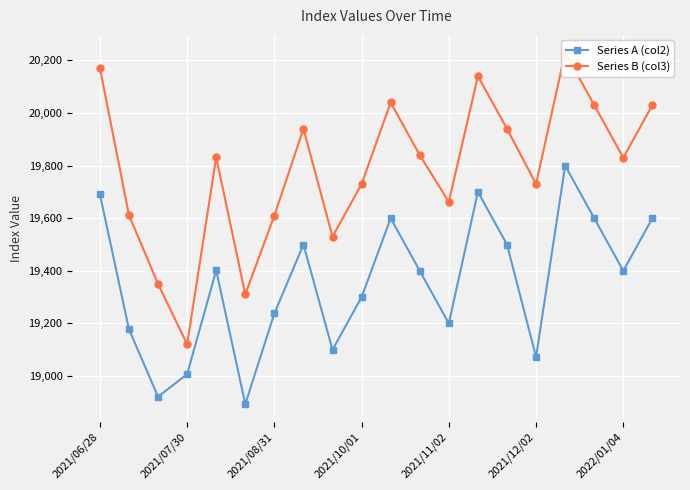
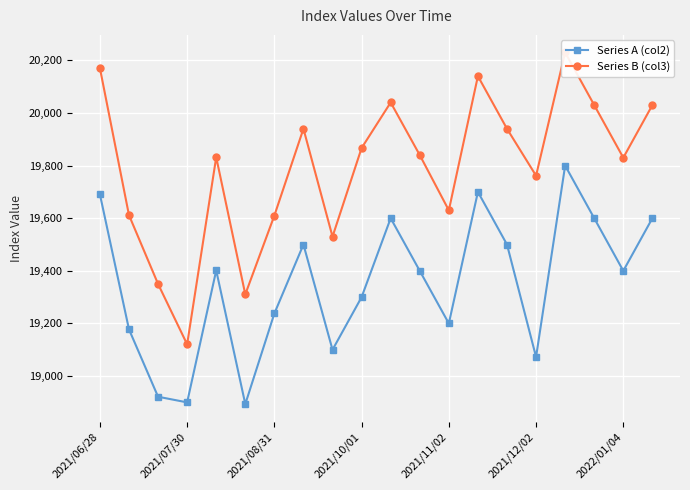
Series A (col2), 2021/07/30: 19,010 -> 18,900
Series B (col3), 2021/10/01: 19,730 -> 19,870
Series B (col3), 2021/11/02: 19,660 -> 19,630
Series B (col3), 2021/12/02: 19,730 -> 19,760
